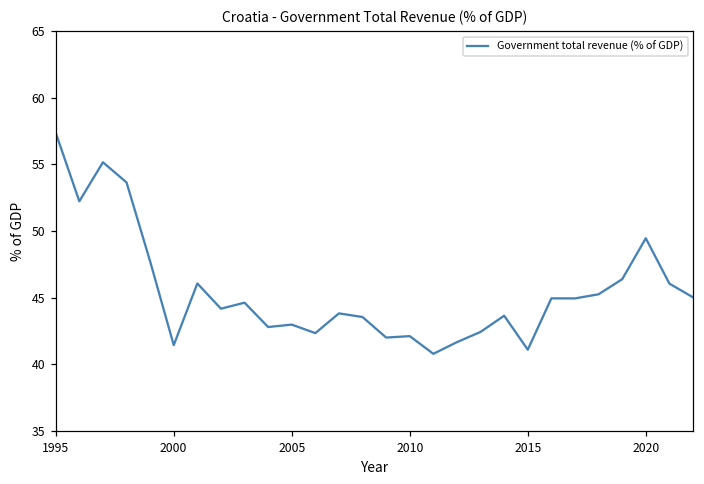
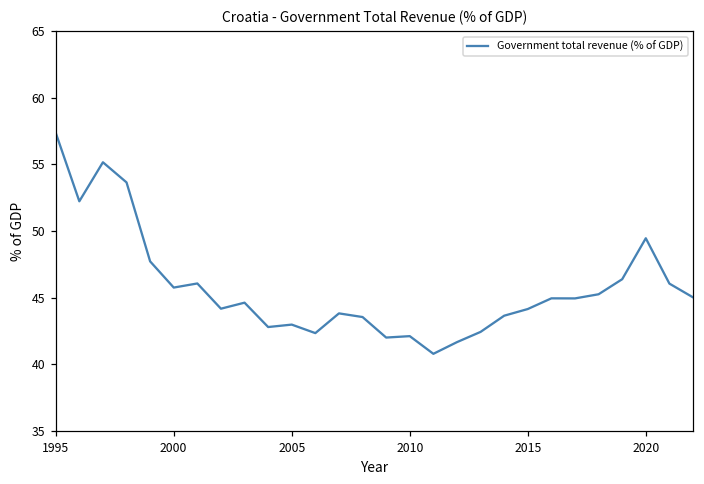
2000: 41.4 -> 45.8
2015: 41.1 -> 44.1
